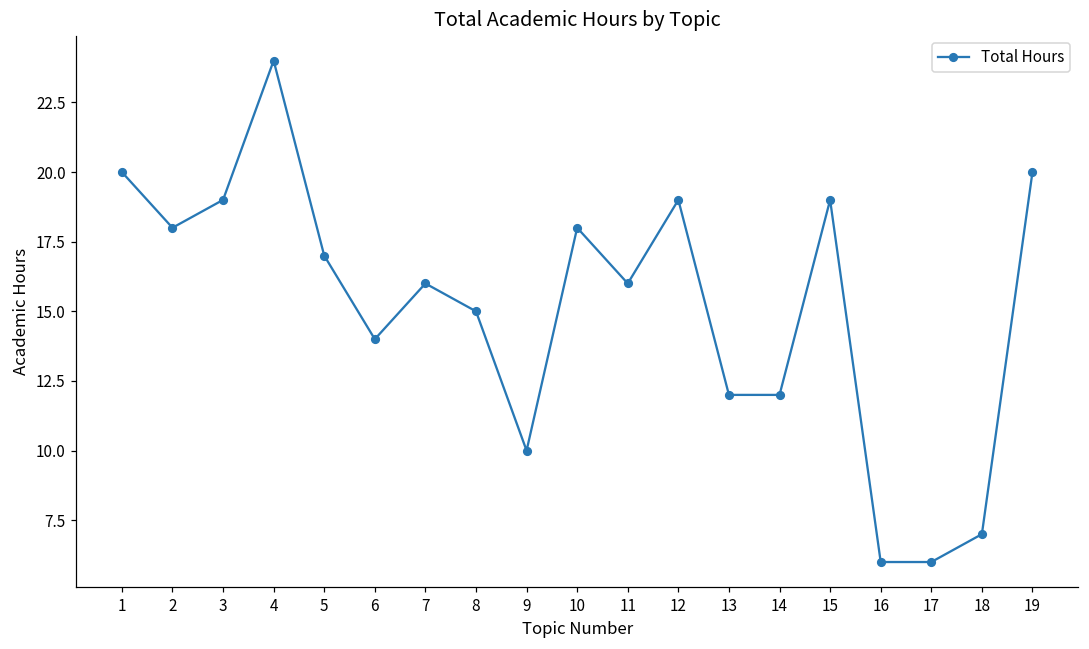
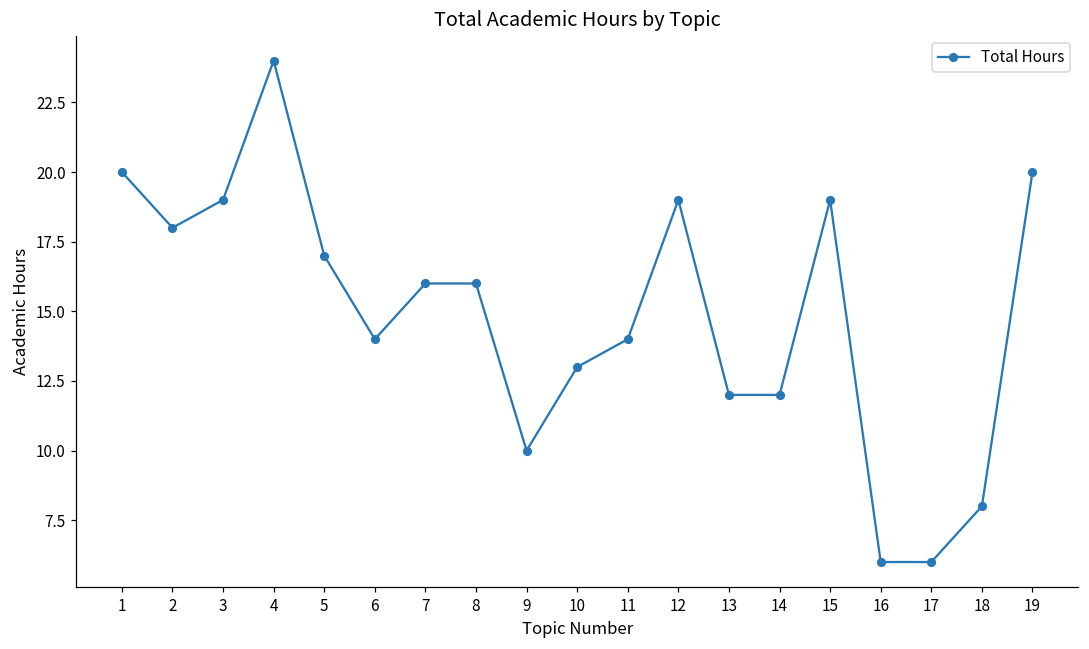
8: 15 -> 16
10: 18 -> 13
11: 16 -> 14
18: 7 -> 8
